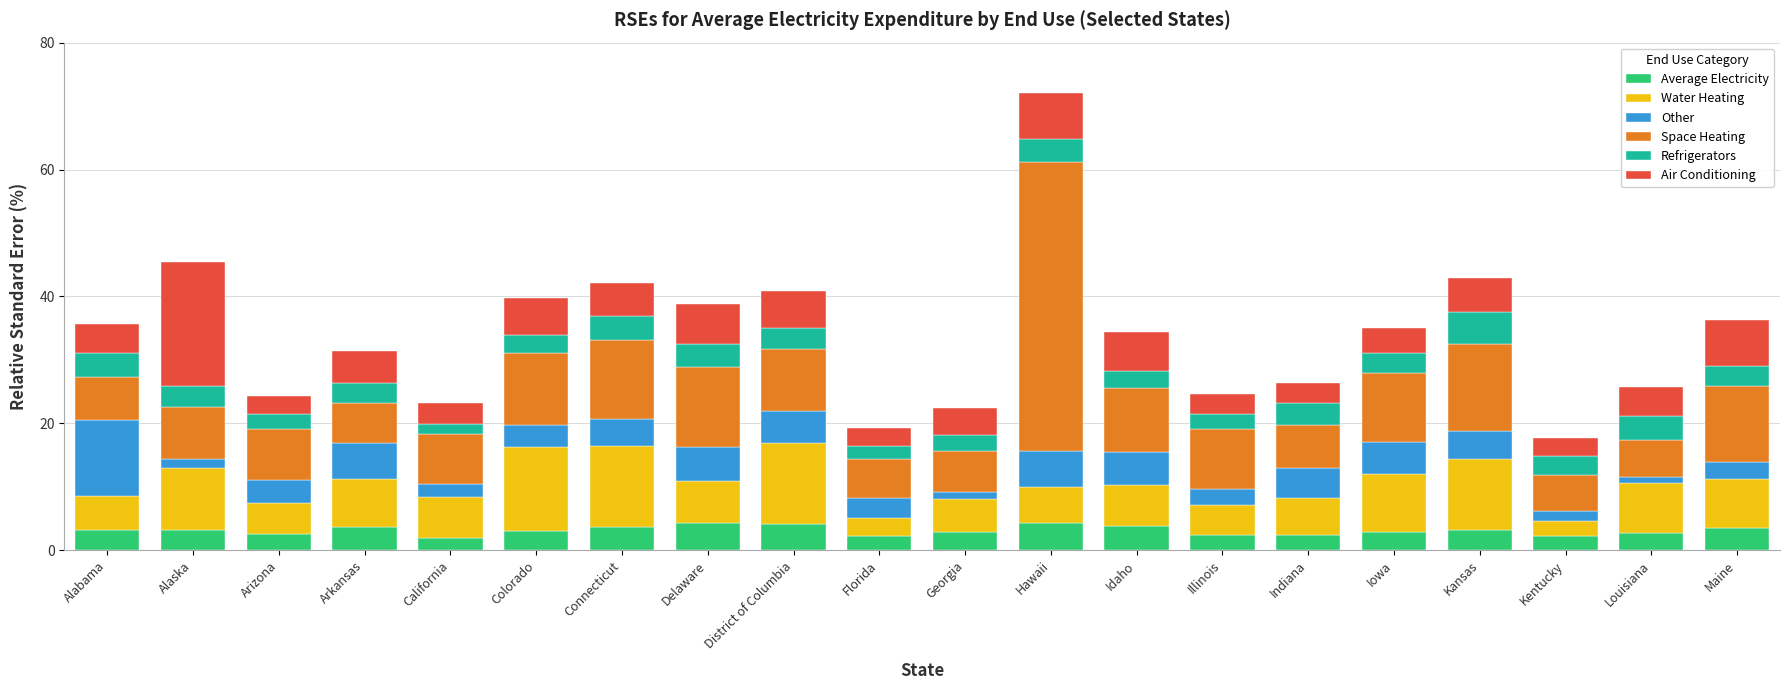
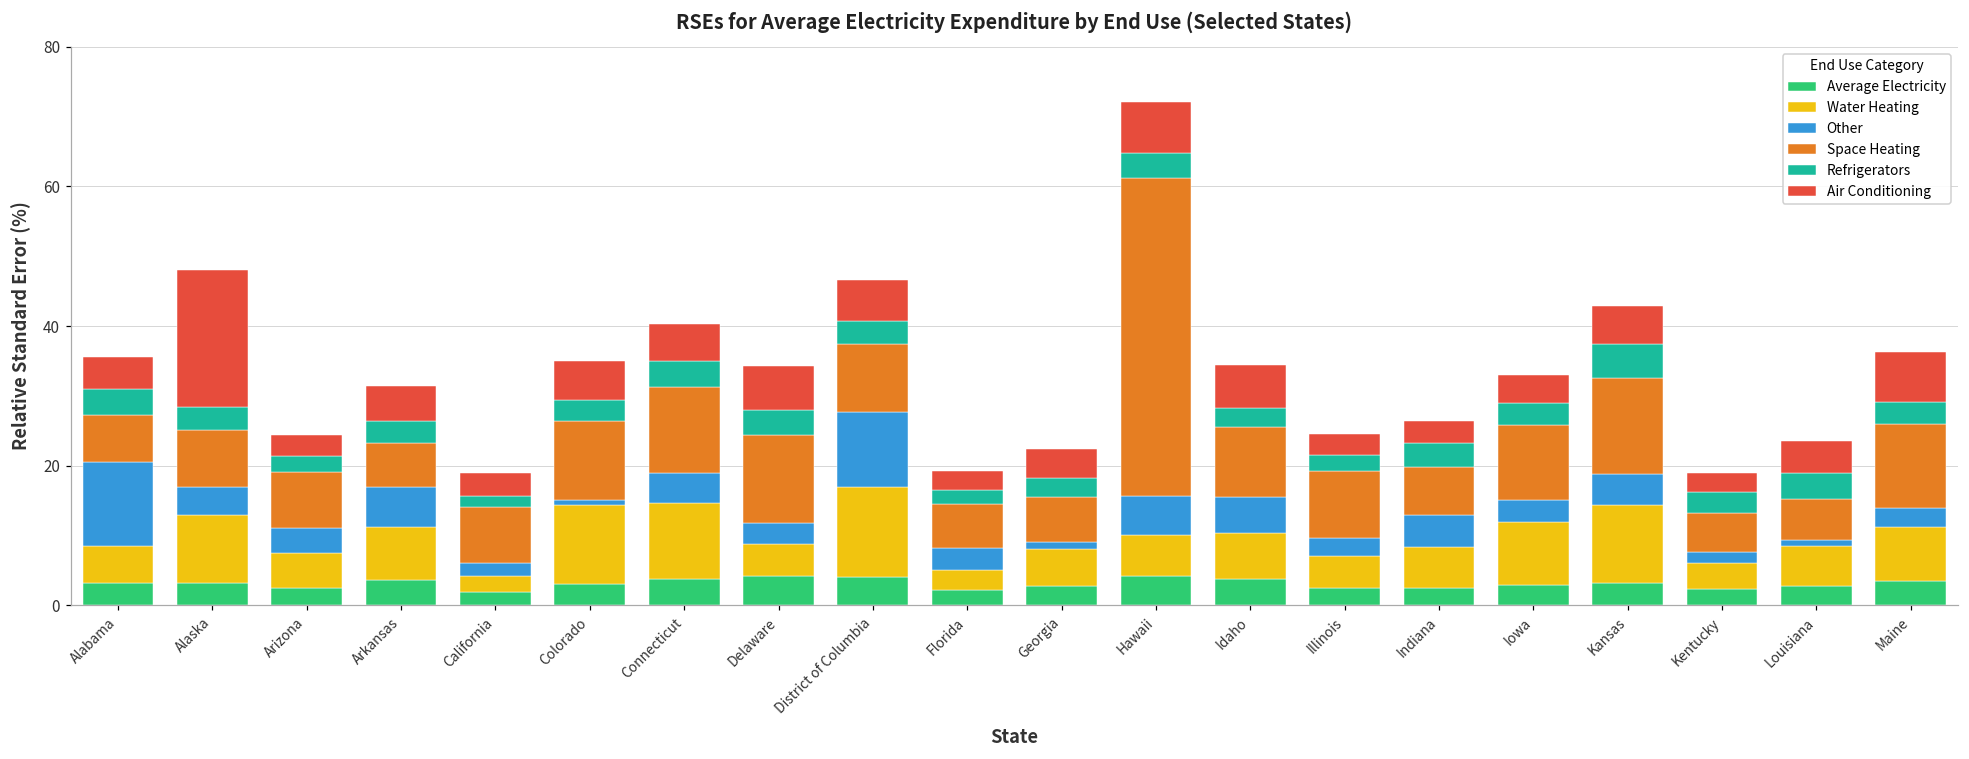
Other, Alaska: 1 -> 4
Water Heating, California: 6 -> 2
Water Heating, Colorado: 13 -> 11
Other, Colorado: 4 -> 1
Water Heating, Connecticut: 13 -> 11
Water Heating, Delaware: 7 -> 5
Other, Delaware: 5 -> 3
Other, District of Columbia: 5 -> 11
Other, Iowa: 5 -> 3
Water Heating, Kentucky: 2 -> 4
Water Heating, Louisiana: 8 -> 6
